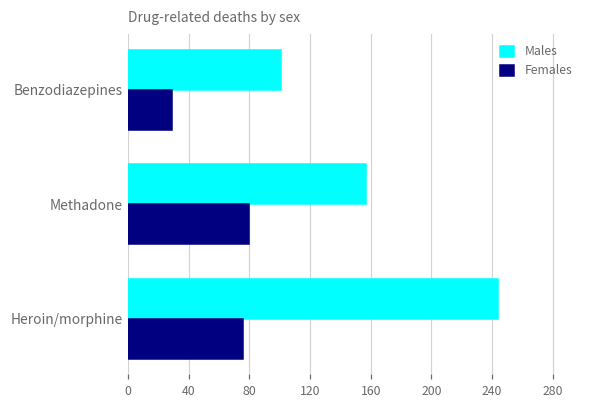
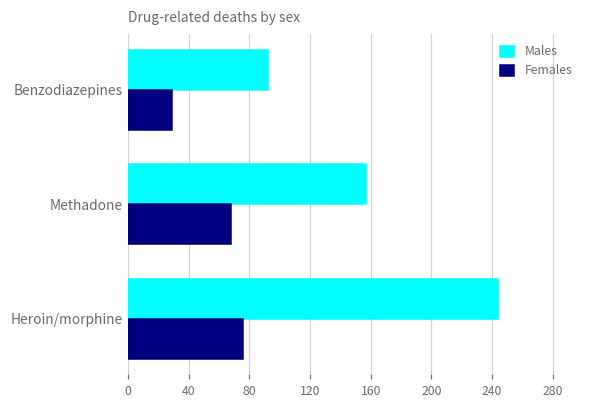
Males, Benzodiazepines: 101 -> 92
Females, Methadone: 80 -> 68
